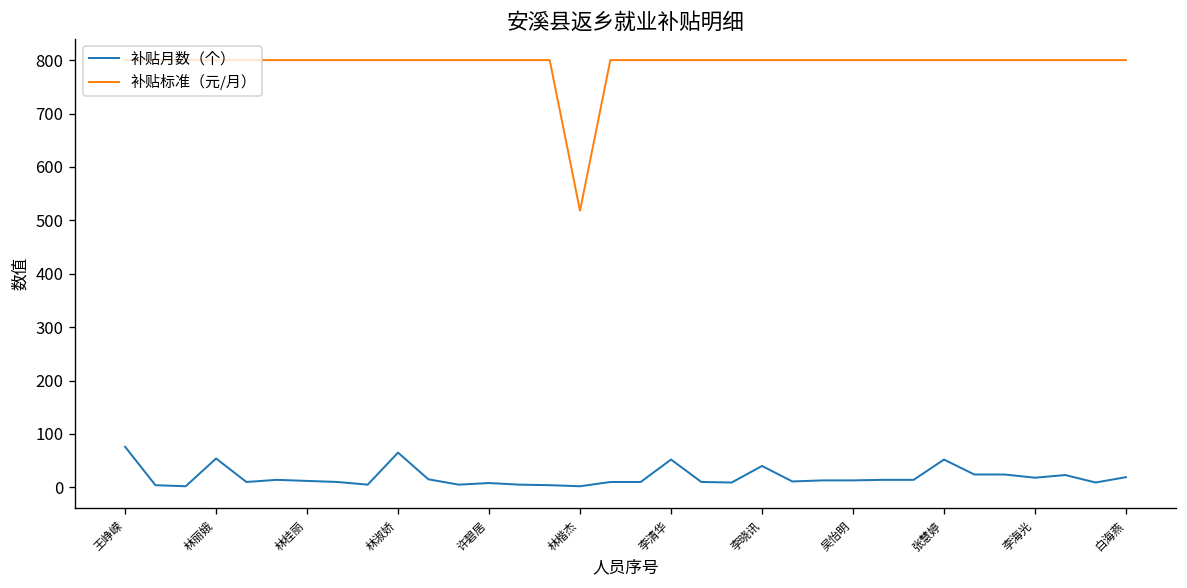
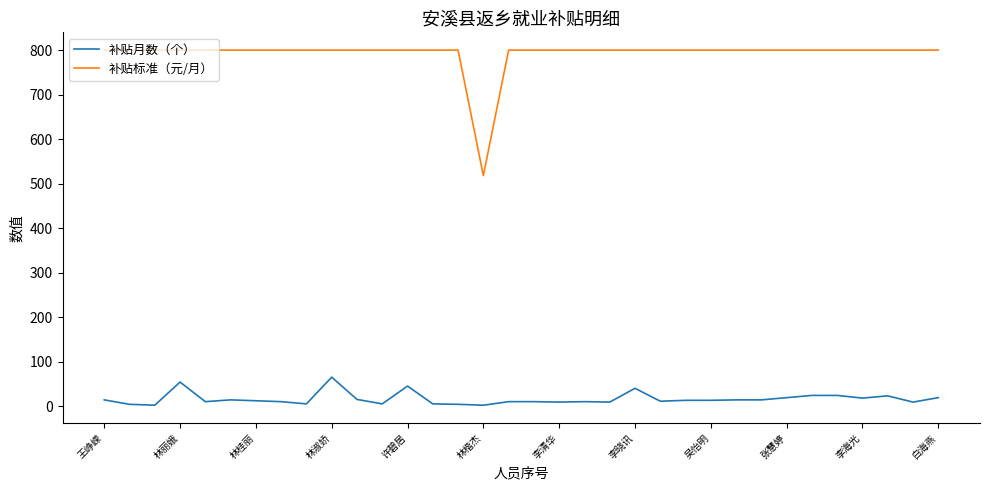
补贴月数（个）, 王峥嵘: 80 -> 10
补贴月数（个）, 许碧居: 10 -> 50
补贴月数（个）, 李清华: 50 -> 10
补贴月数（个）, 张慧婷: 50 -> 20
